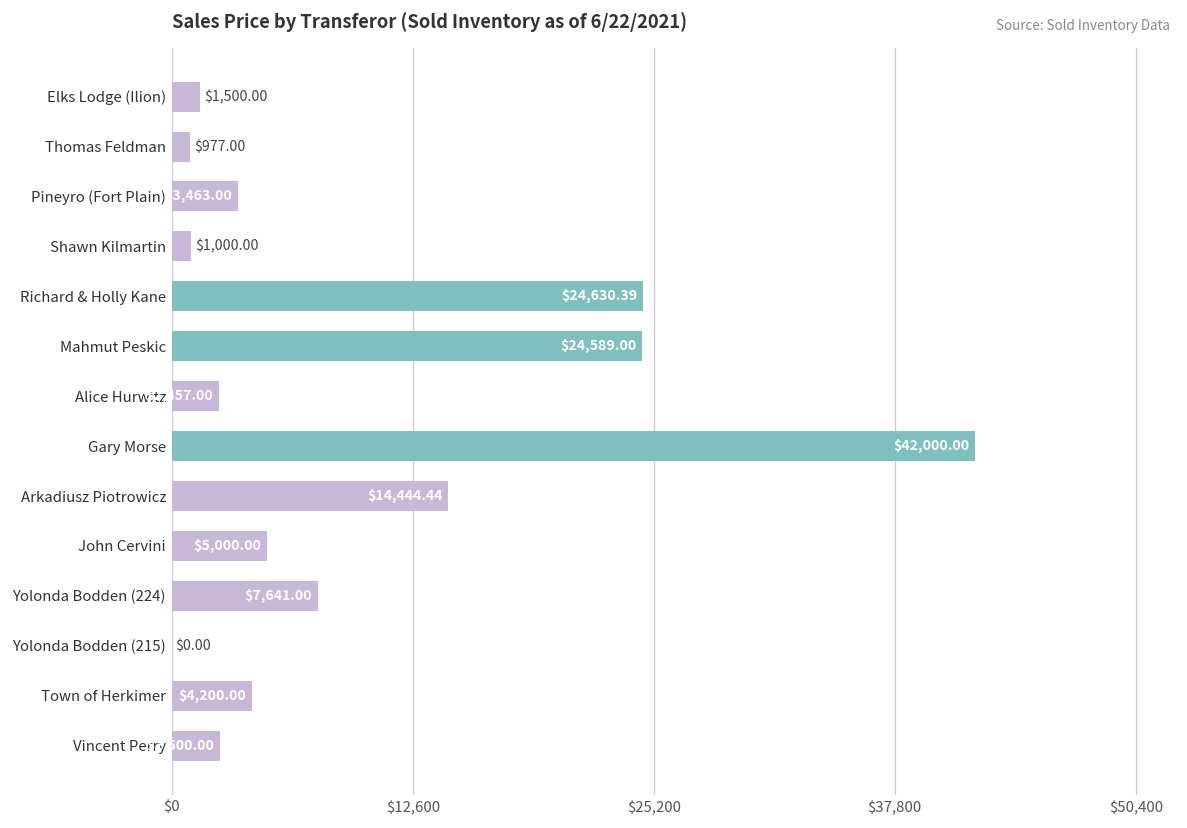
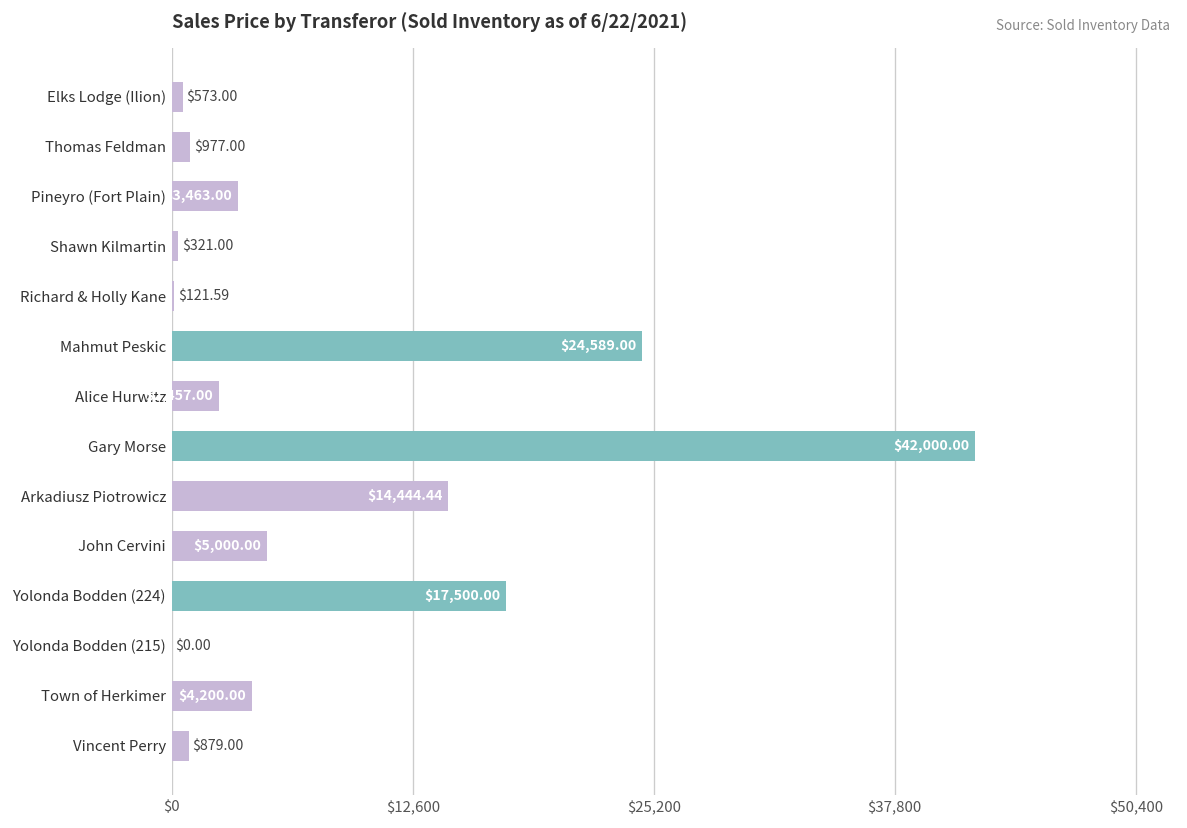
Elks Lodge (Ilion): $1,500.00 -> $573.00
Shawn Kilmartin: $1,000.00 -> $321.00
Richard & Holly Kane: $24,630.39 -> $121.59
Yolonda Bodden (224): $7,641.00 -> $17,500.00
Vincent Perry: $2,500.00 -> $879.00
